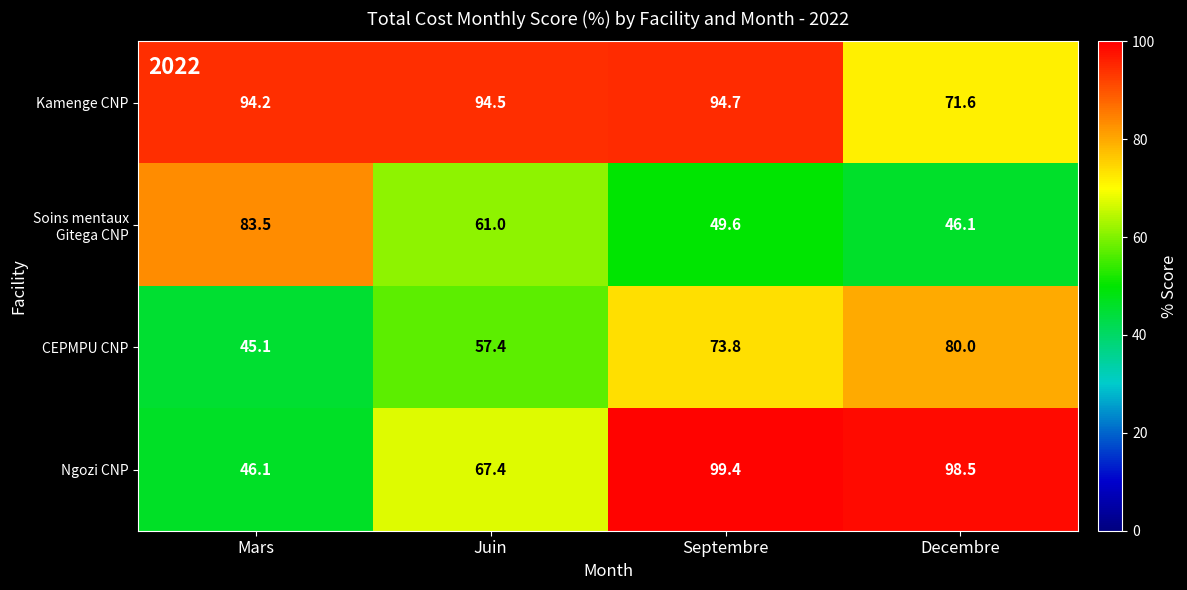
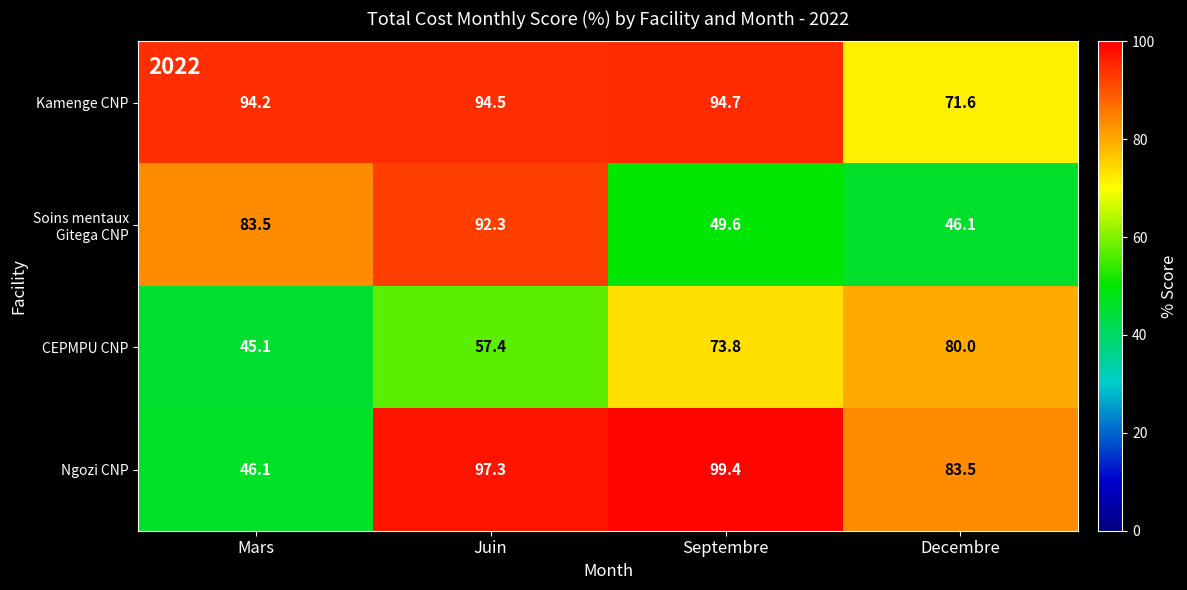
Soins mentaux Gitega CNP, Juin: 61.0 -> 92.3
Ngozi CNP, Juin: 67.4 -> 97.3
Ngozi CNP, Decembre: 98.5 -> 83.5
